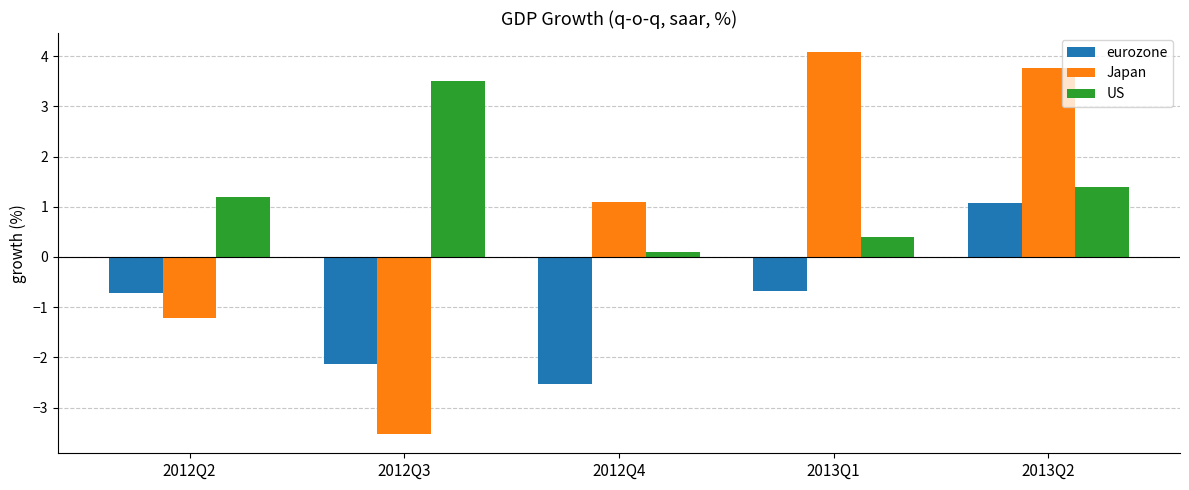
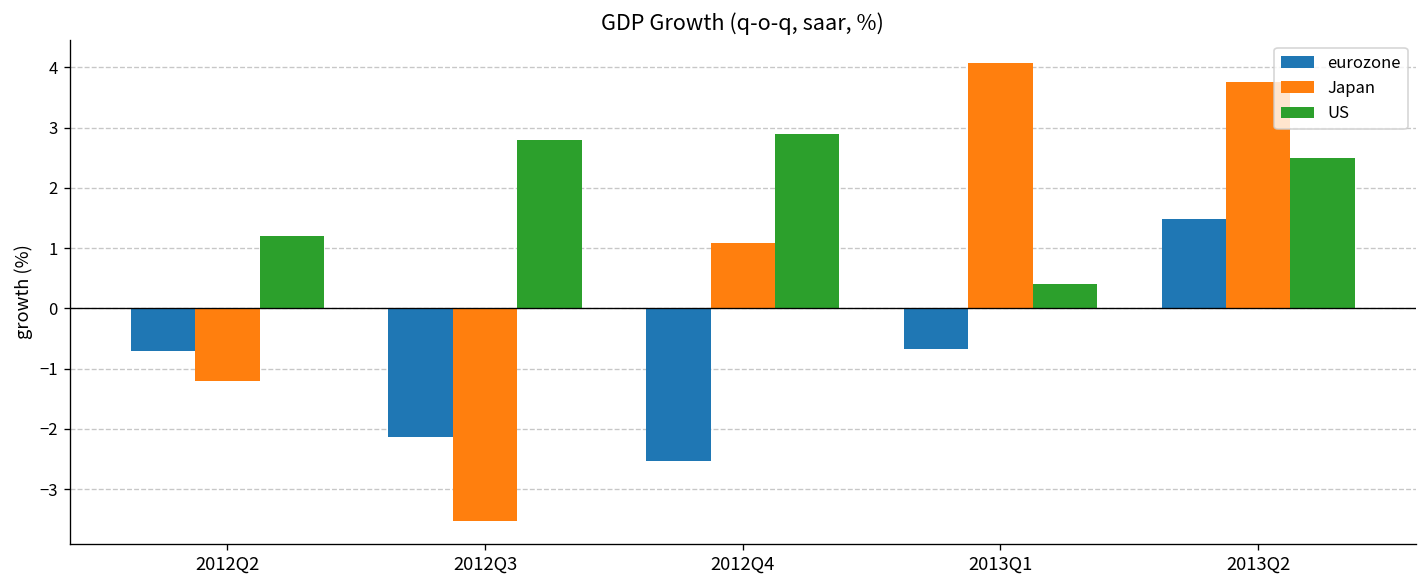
US, 2012Q3: 3.5 -> 2.8
US, 2012Q4: 0.1 -> 2.9
eurozone, 2013Q2: 1.1 -> 1.5
US, 2013Q2: 1.4 -> 2.5
